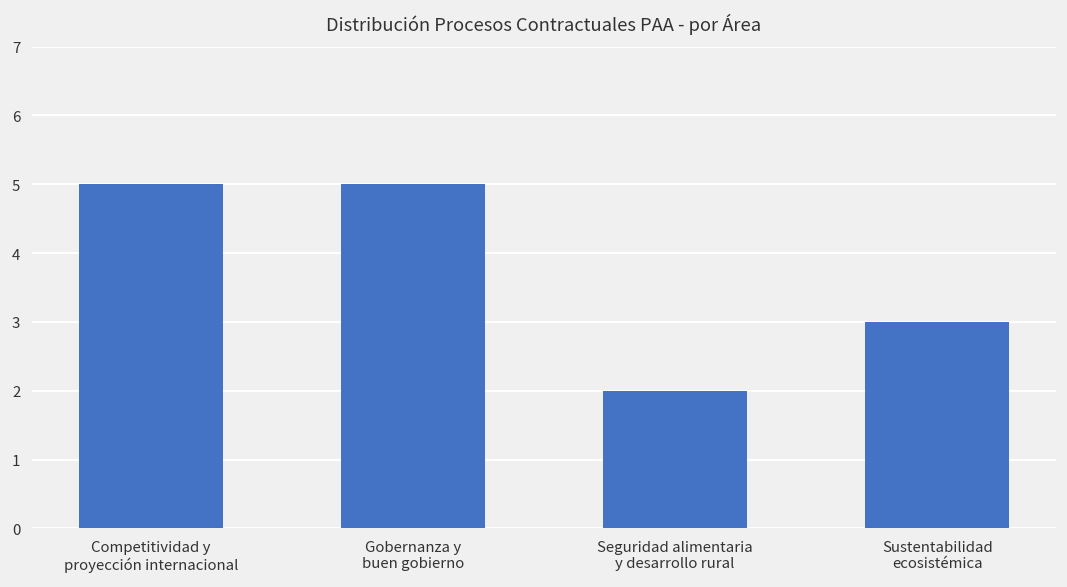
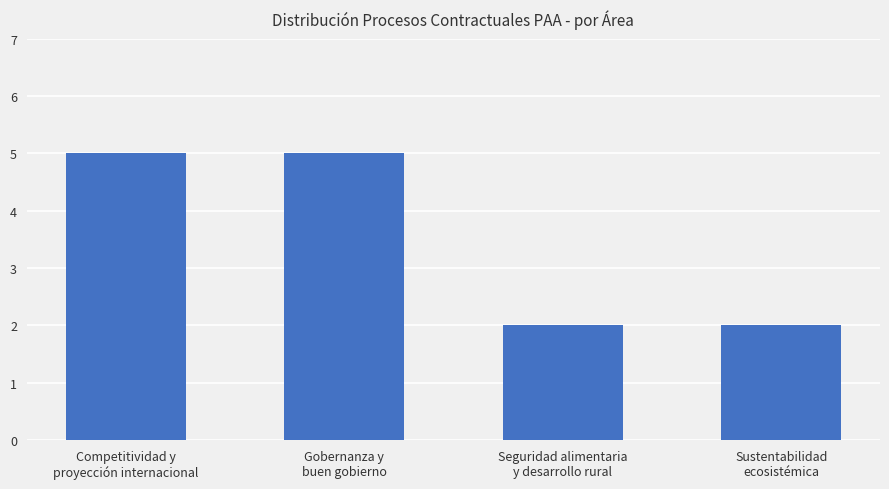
Sustentabilidad ecosistémica: 3 -> 2
